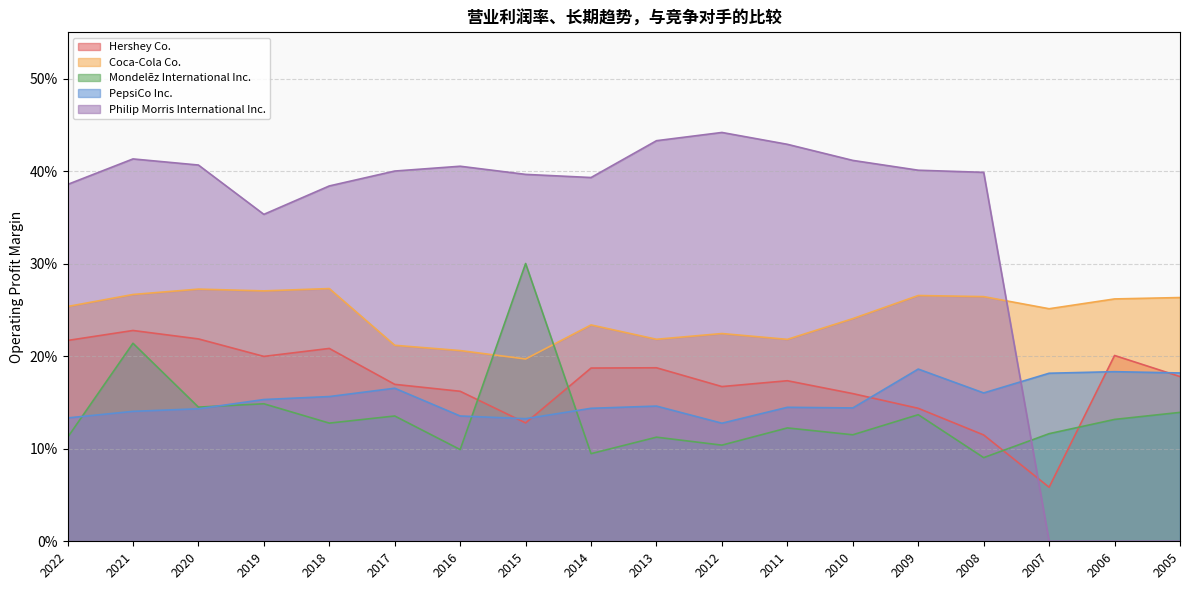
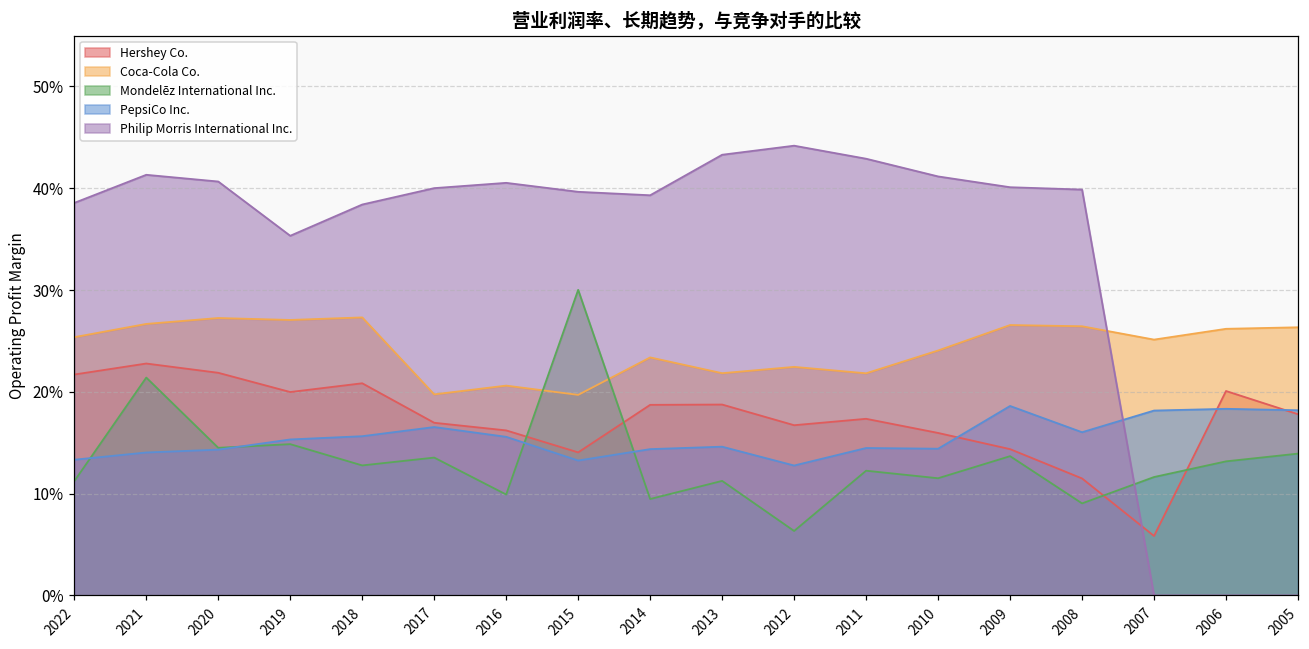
Coca-Cola Co., 2017: 21% -> 20%
PepsiCo Inc., 2016: 14% -> 16%
Hershey Co., 2015: 13% -> 14%
Mondelēz International Inc., 2012: 10% -> 6%
